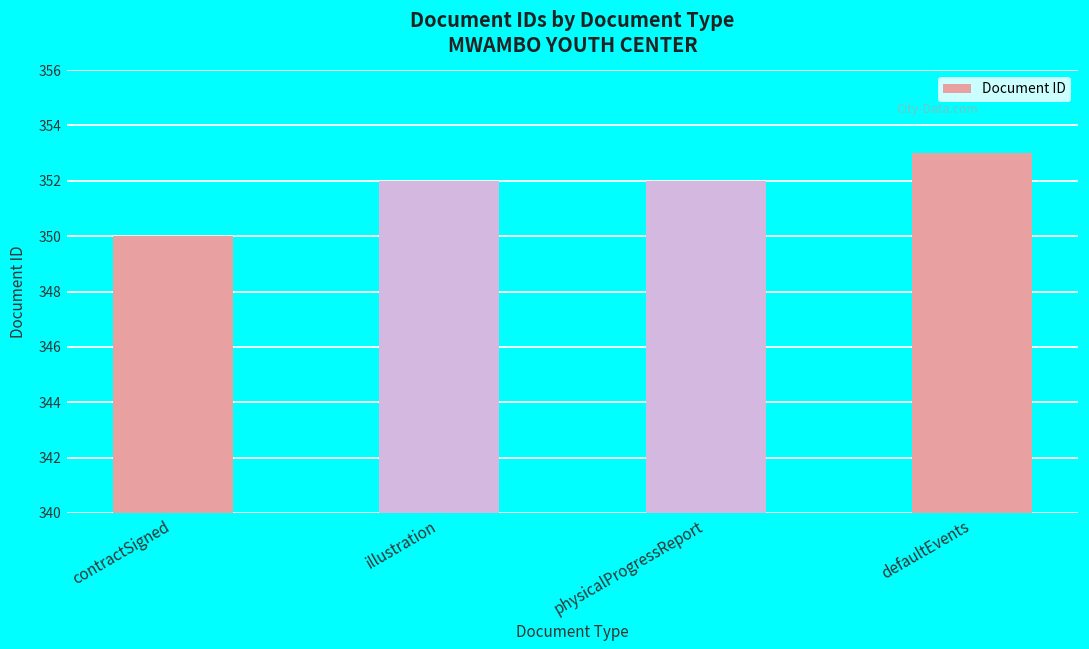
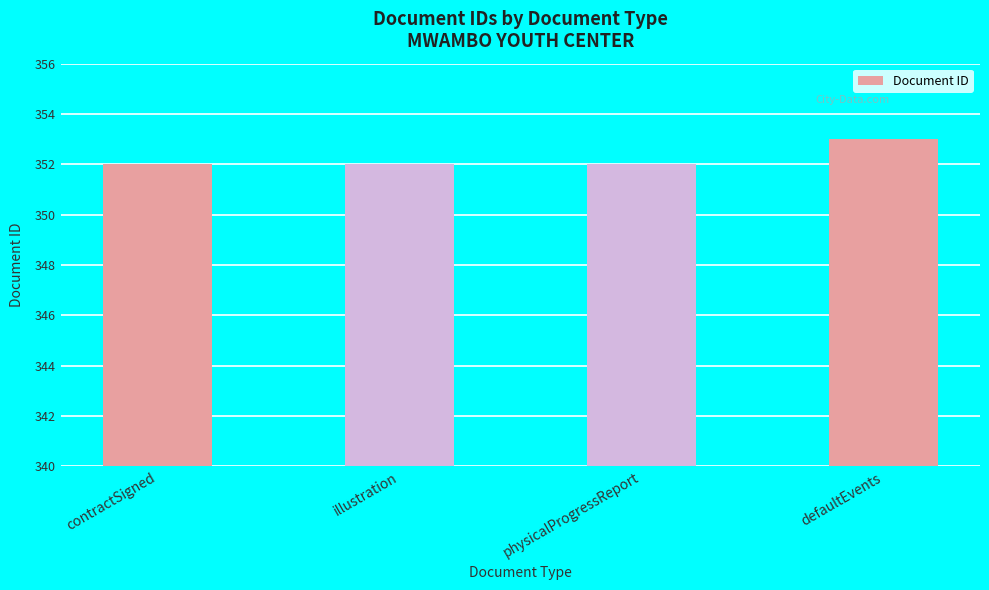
contractSigned: 350 -> 352
